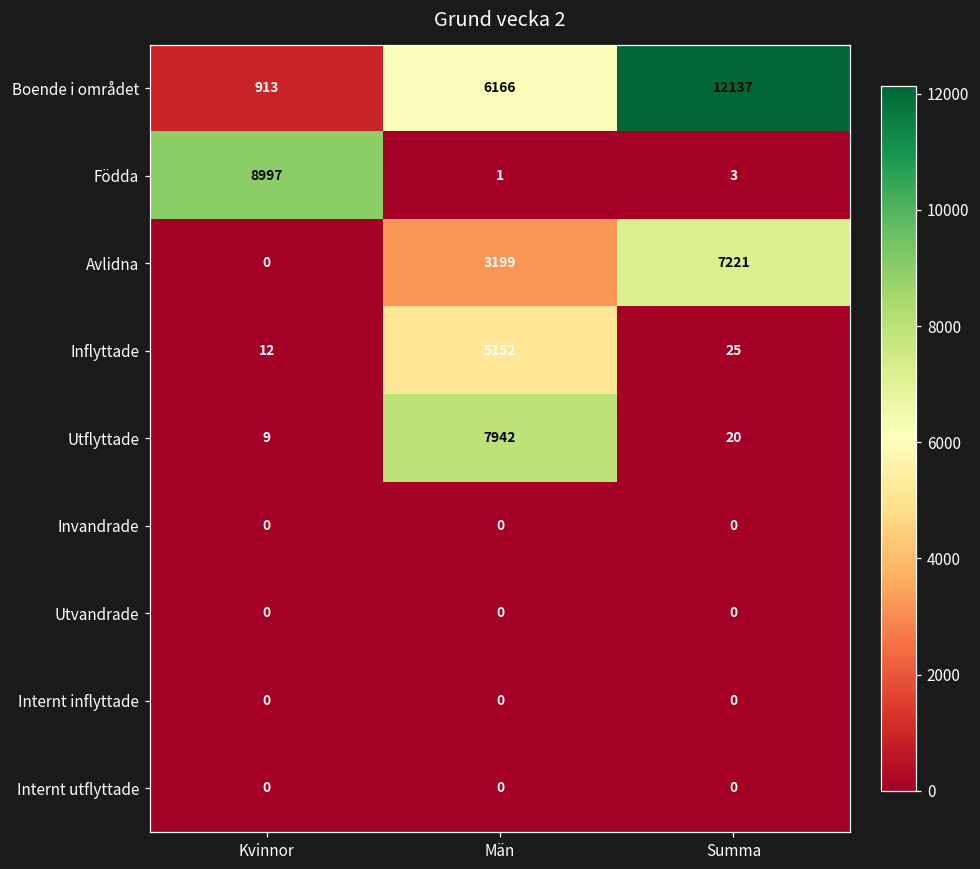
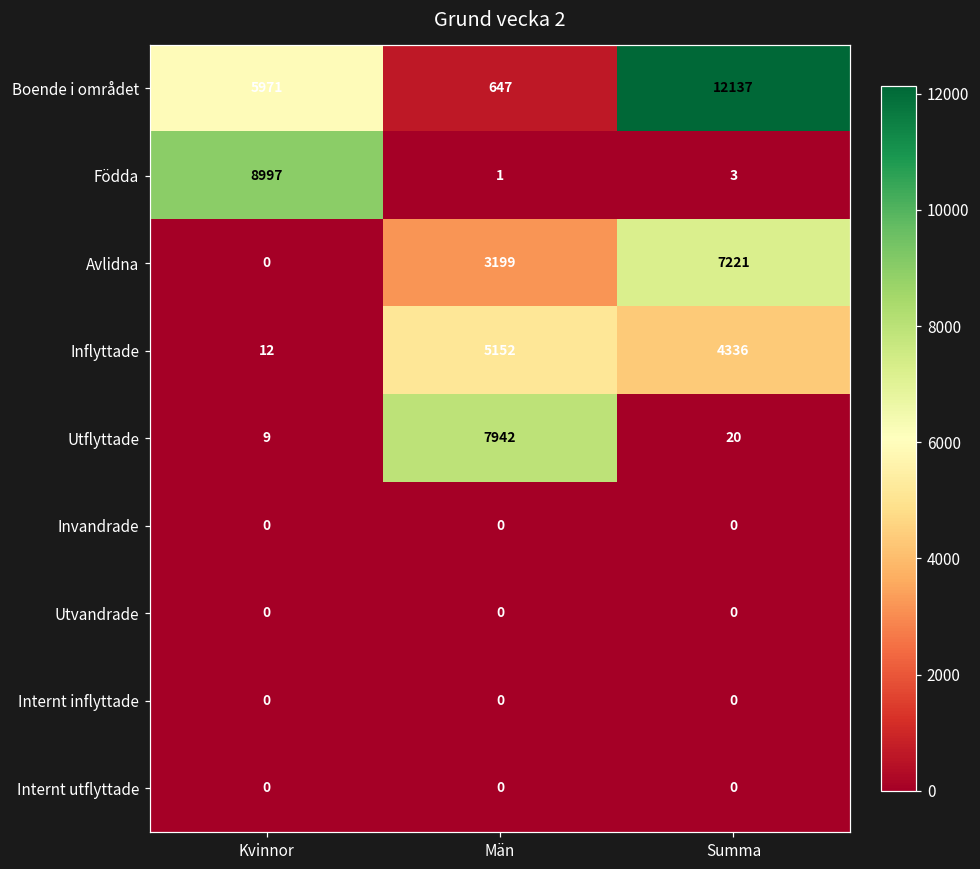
Boende i området, Kvinnor: 913 -> 5971
Boende i området, Män: 6166 -> 647
Inflyttade, Summa: 25 -> 4336
